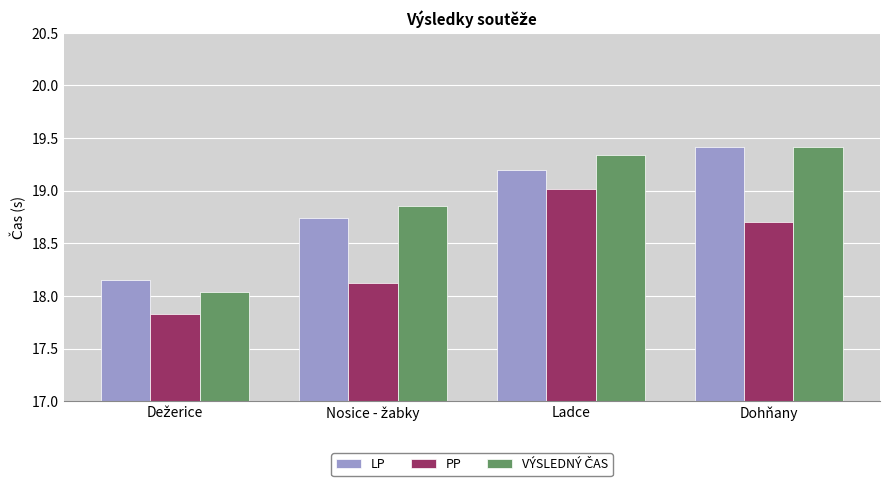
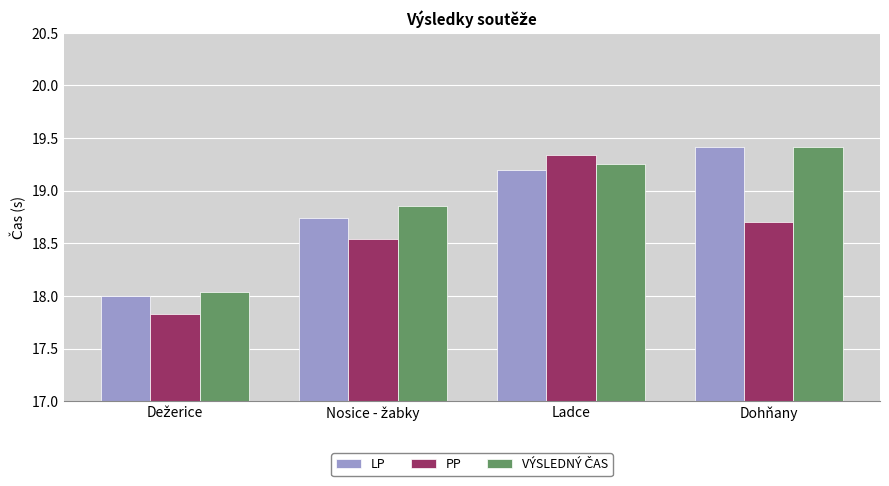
LP, Dežerice: 18.15 -> 18.00
PP, Nosice - žabky: 18.12 -> 18.54
PP, Ladce: 19.02 -> 19.34
VÝSLEDNÝ ČAS, Ladce: 19.34 -> 19.25
